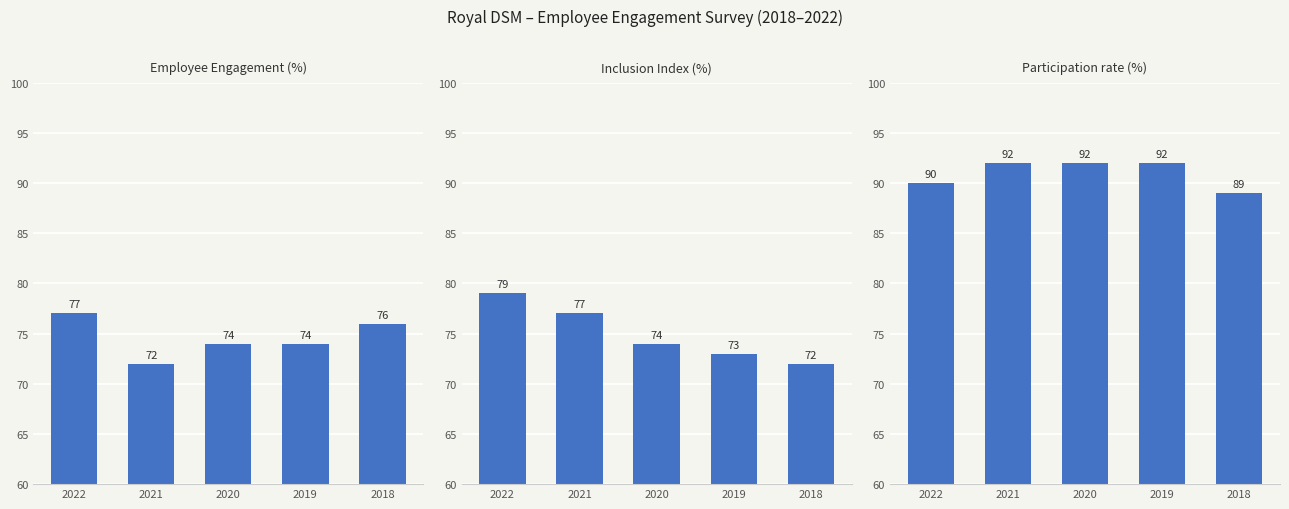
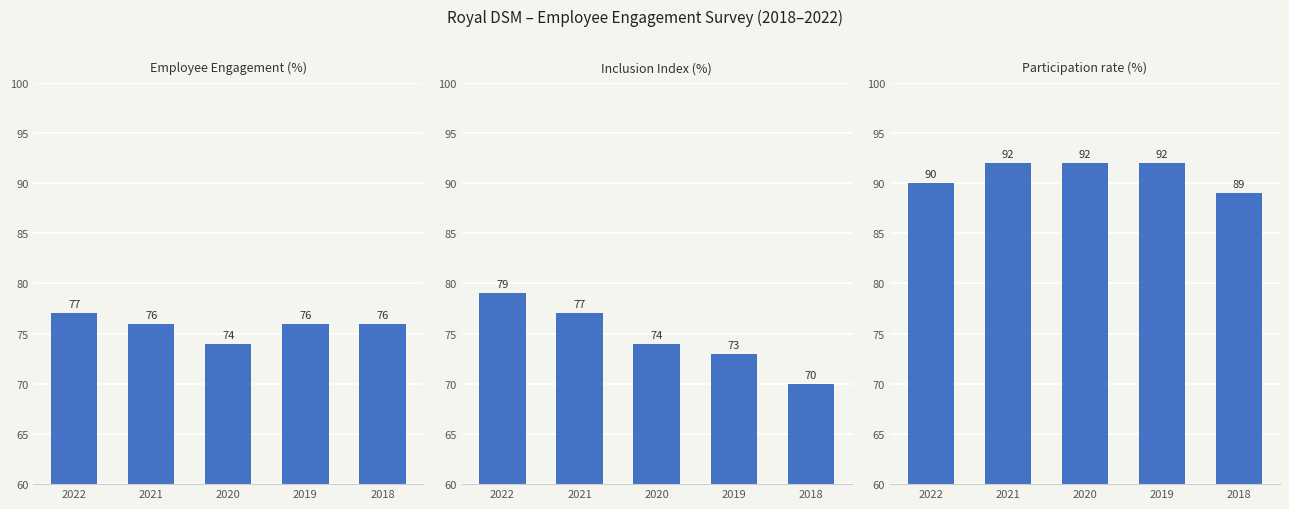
Employee Engagement (%), 2021: 72 -> 76
Employee Engagement (%), 2019: 74 -> 76
Inclusion Index (%), 2018: 72 -> 70
